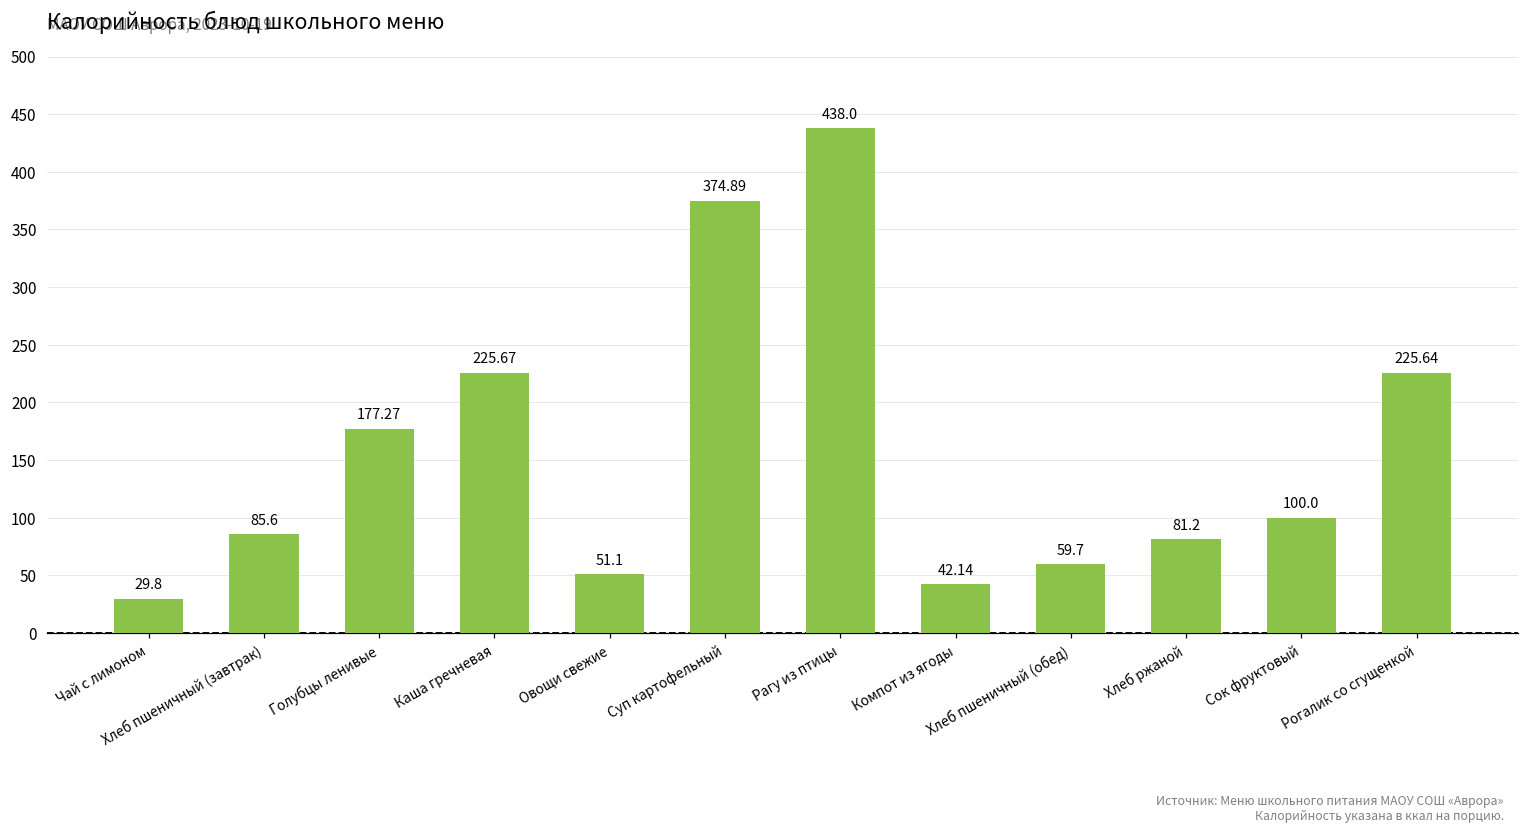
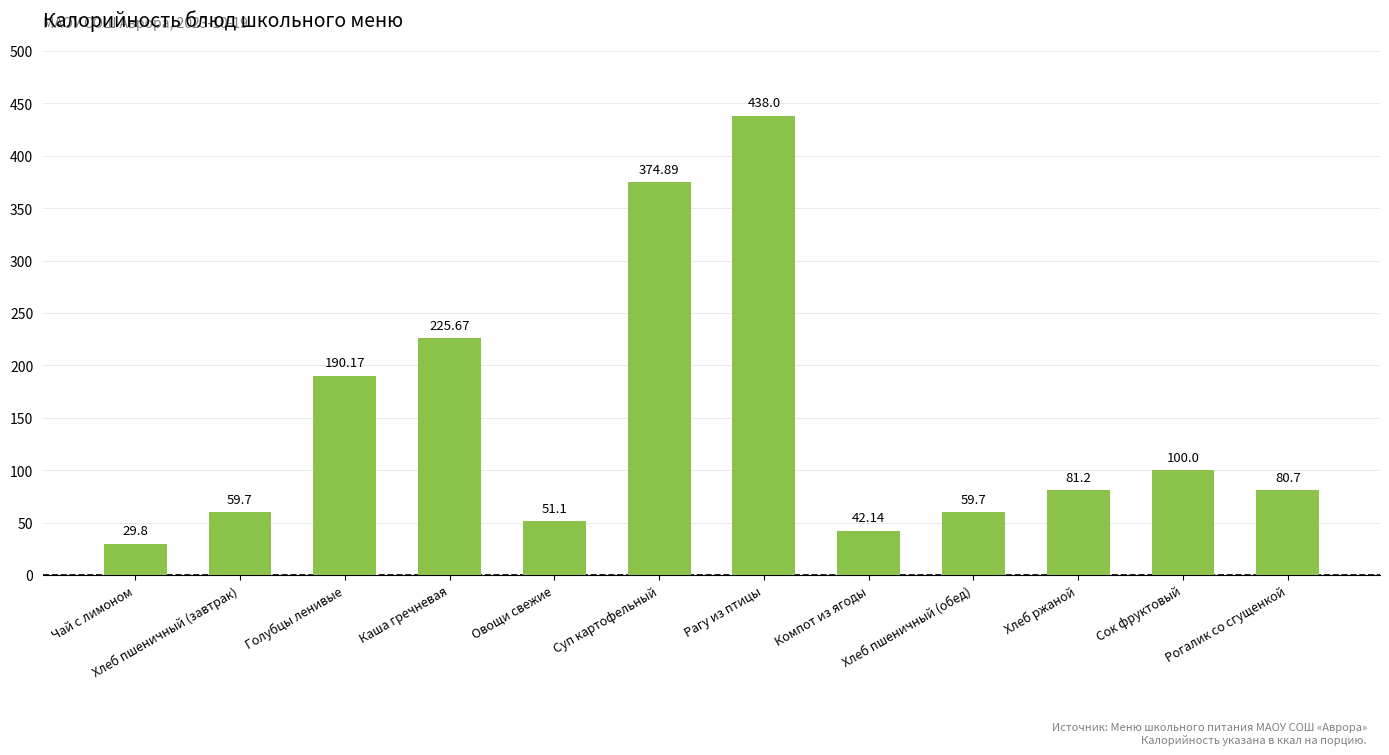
Хлеб пшеничный (завтрак): 85.6 -> 59.7
Голубцы ленивые: 177.27 -> 190.17
Рогалик со сгущенкой: 225.64 -> 80.7
